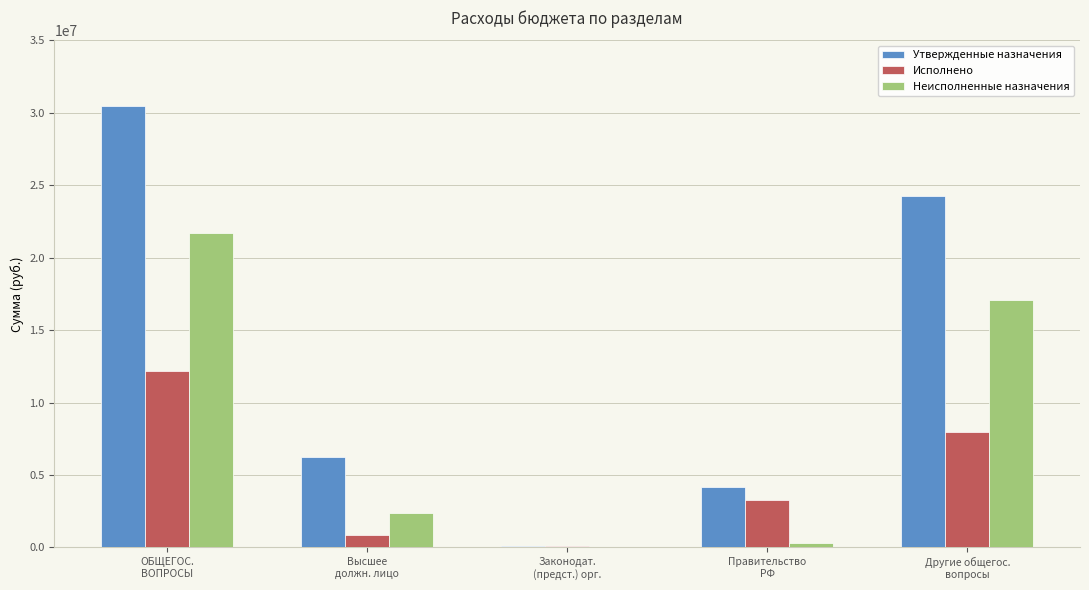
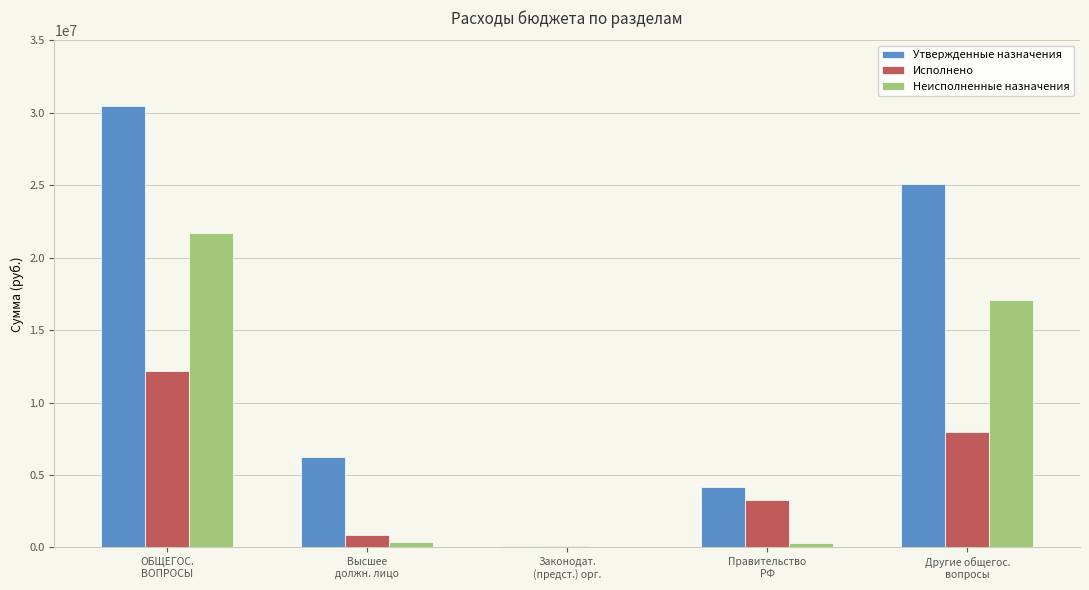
Неисполненные назначения, Высшее должн. лицо: 2300000 -> 300000
Утвержденные назначения, Другие общегос. вопросы: 24200000 -> 25100000
